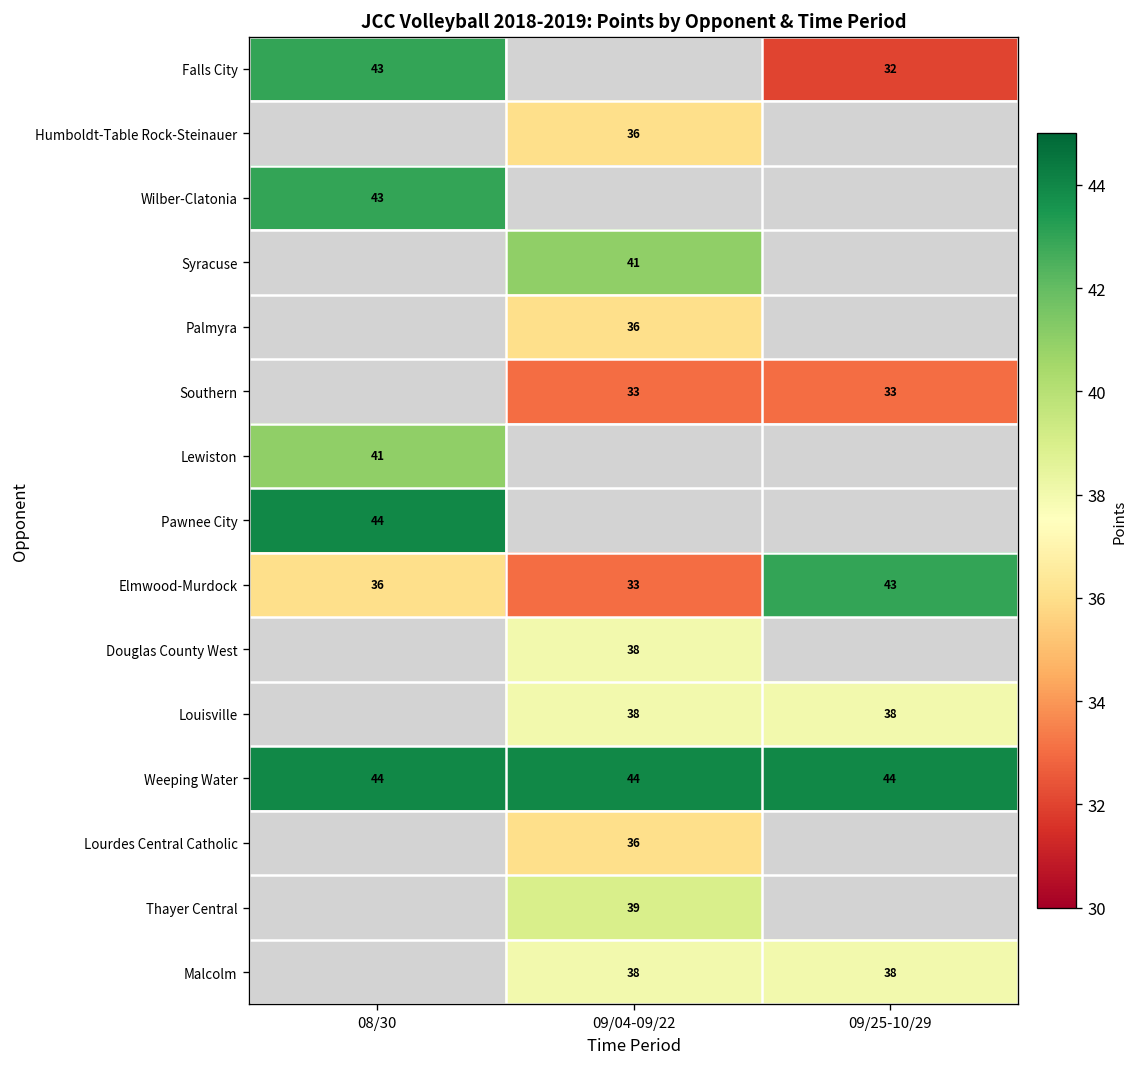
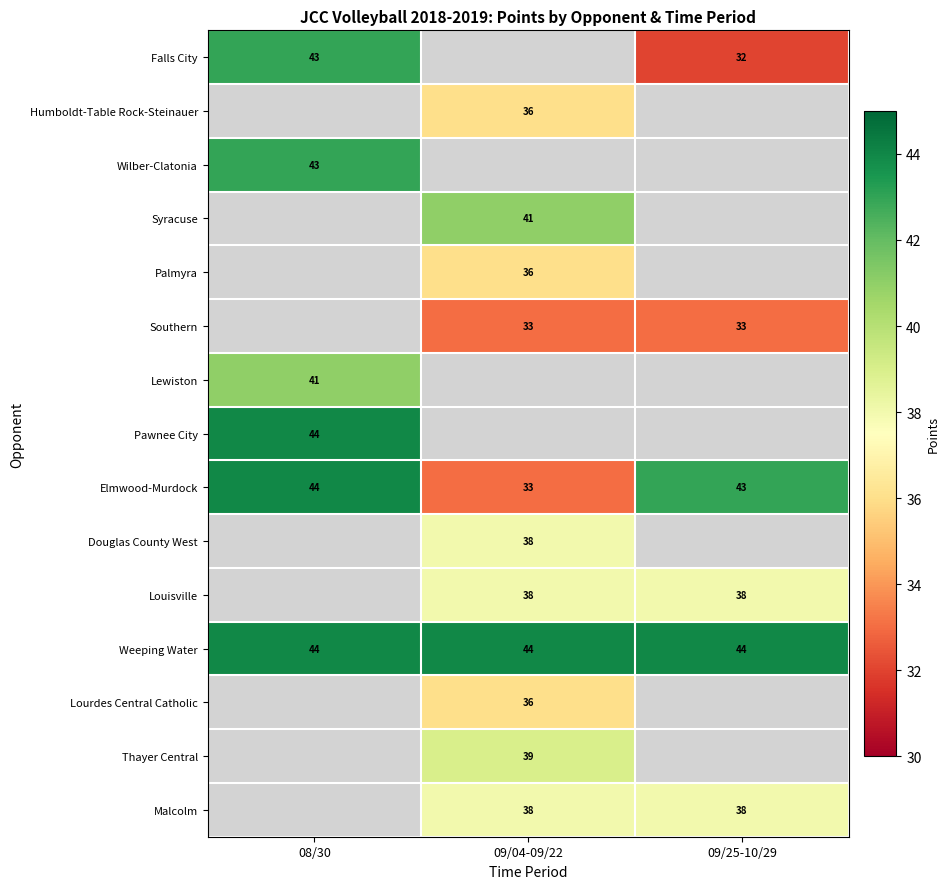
Elmwood-Murdock, 08/30: 36 -> 44
